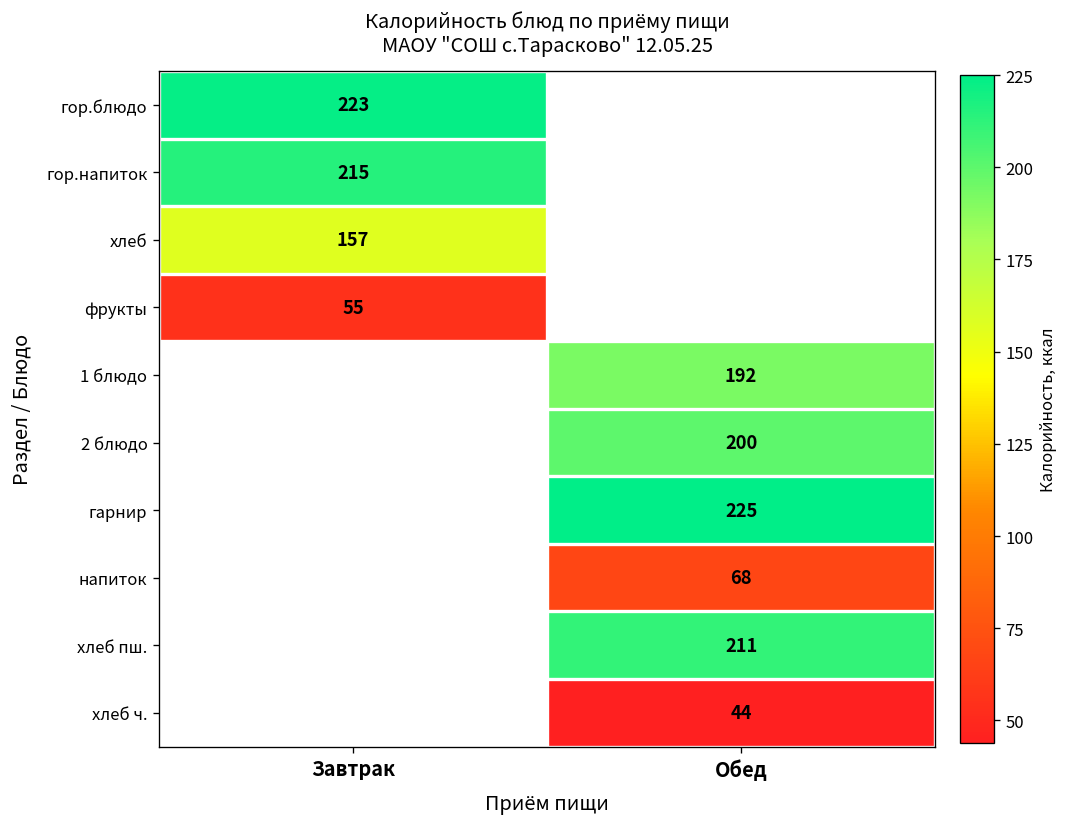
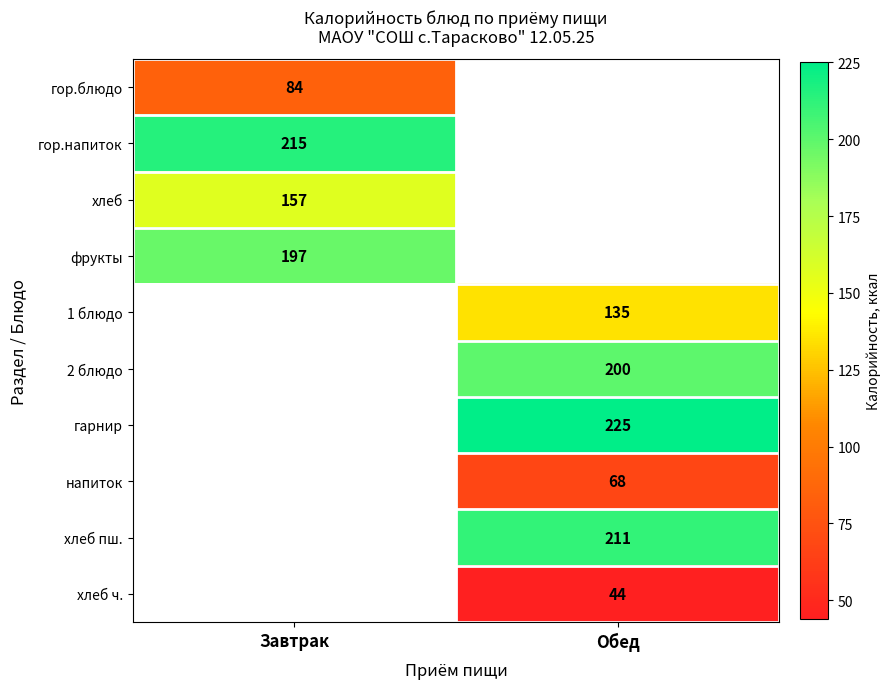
гор.блюдо, Завтрак: 223 -> 84
фрукты, Завтрак: 55 -> 197
1 блюдо, Обед: 192 -> 135
